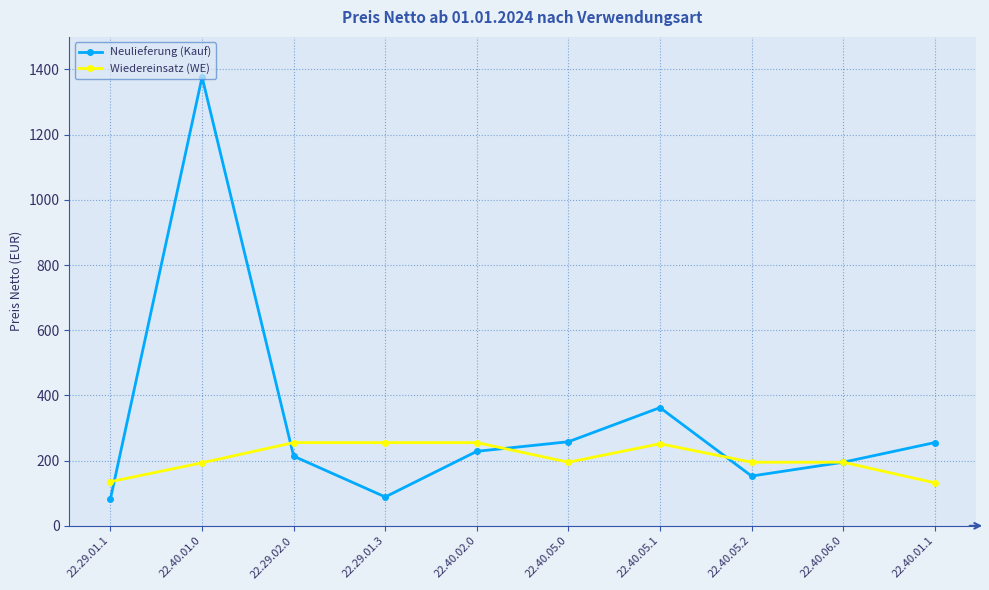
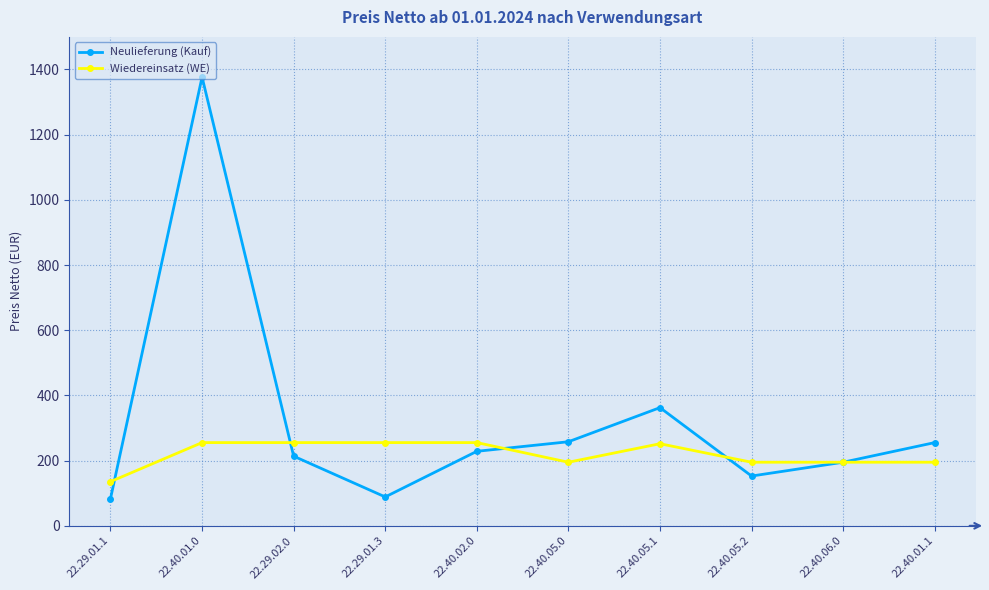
Wiedereinsatz (WE), 22.40.01.0: 190 -> 260
Wiedereinsatz (WE), 22.40.01.1: 130 -> 200
